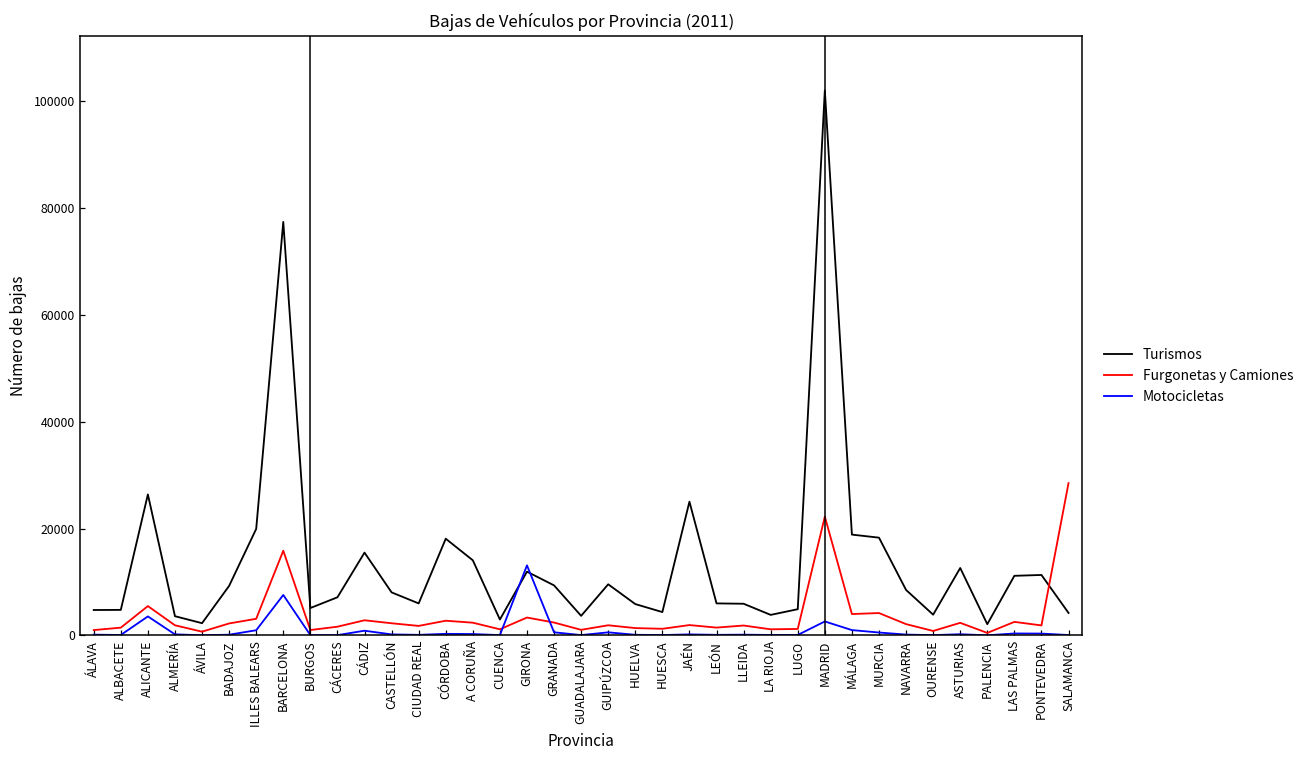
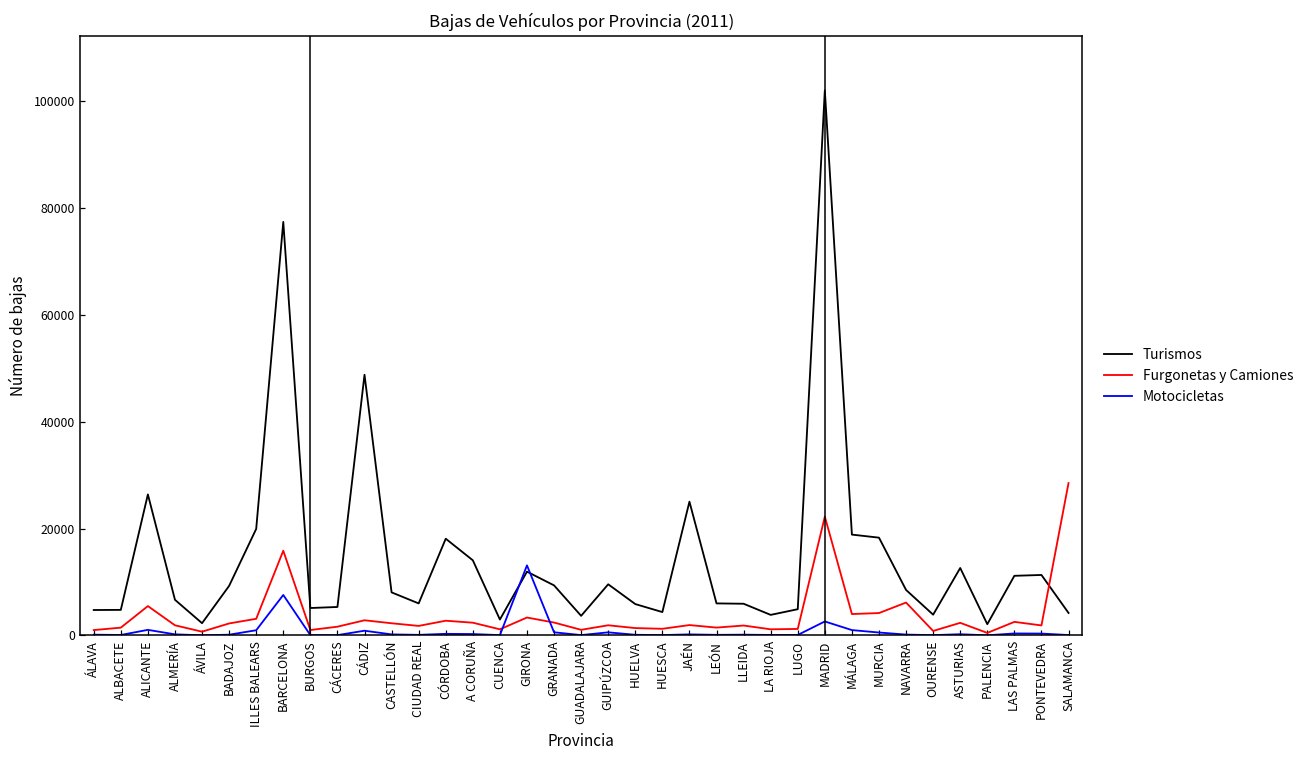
Motocicletas, ALICANTE: 4000 -> 1000
Turismos, ALMERÍA: 4000 -> 7000
Turismos, CÁCERES: 7000 -> 5000
Turismos, CÁDIZ: 16000 -> 49000
Furgonetas y Camiones, NAVARRA: 2000 -> 6000
